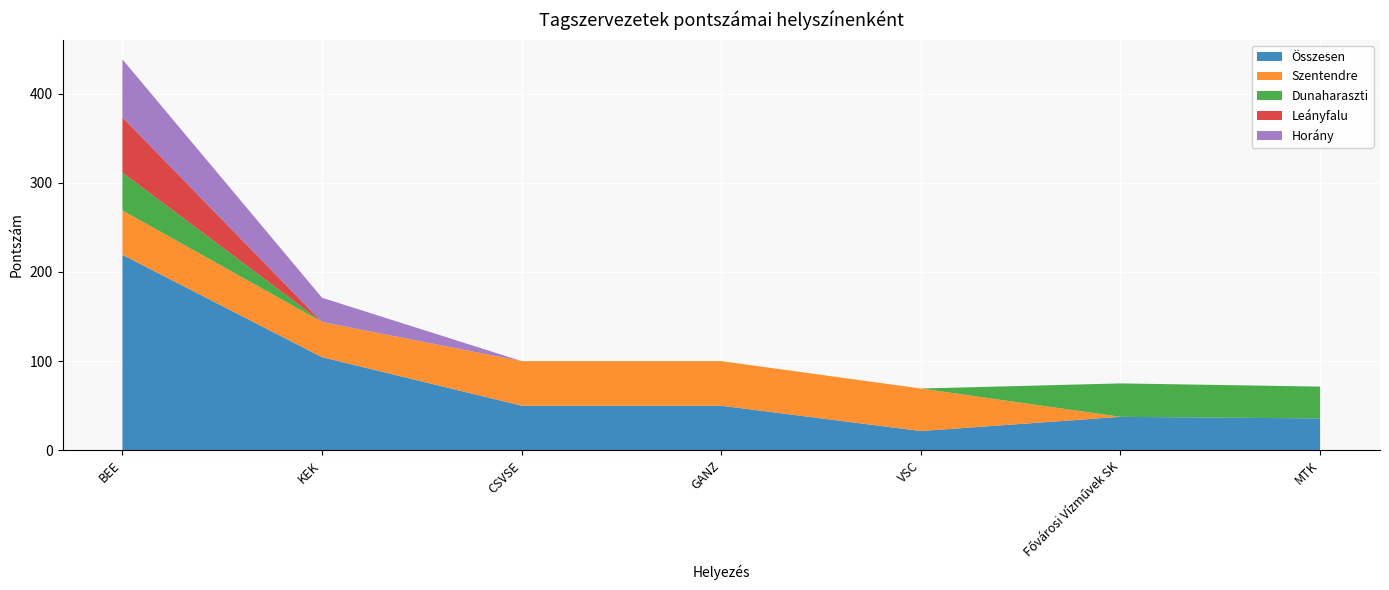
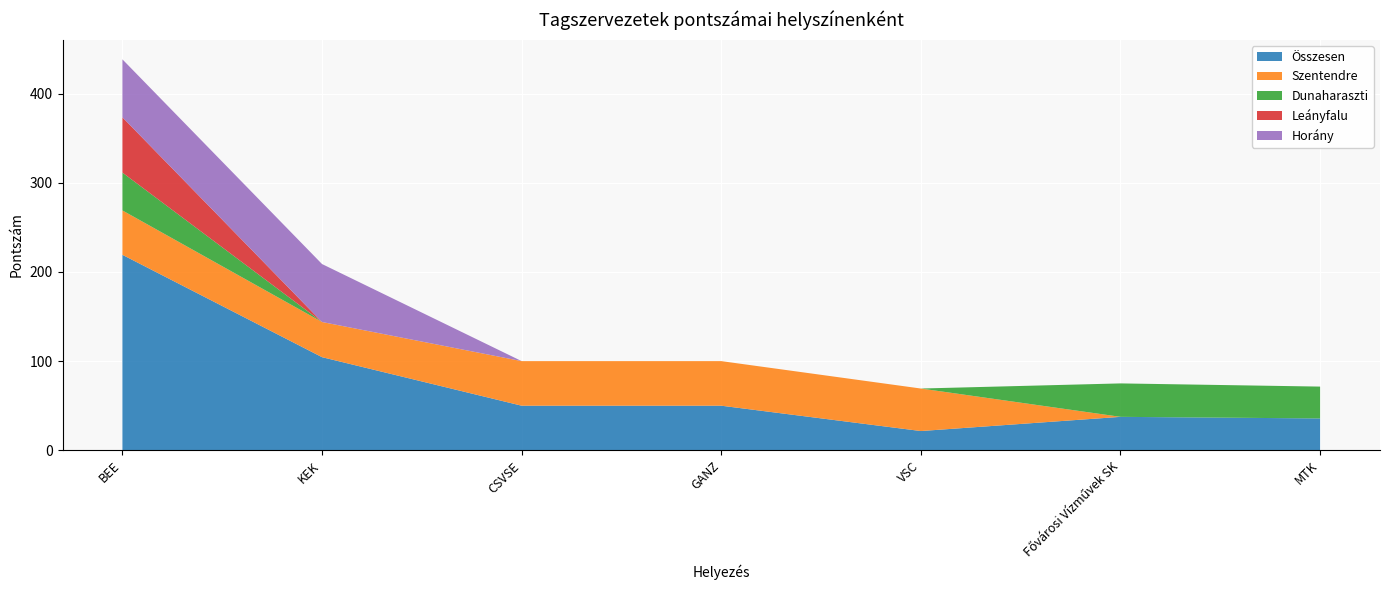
Horány, KEK: 30 -> 70
